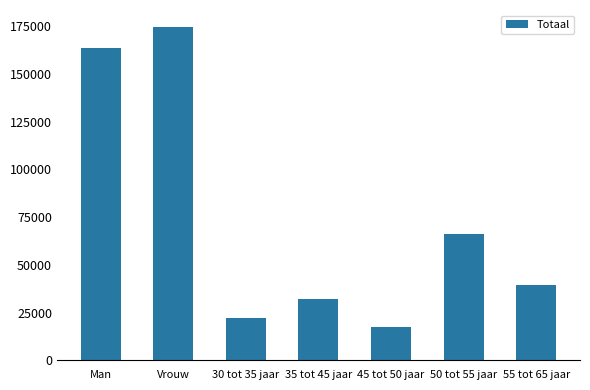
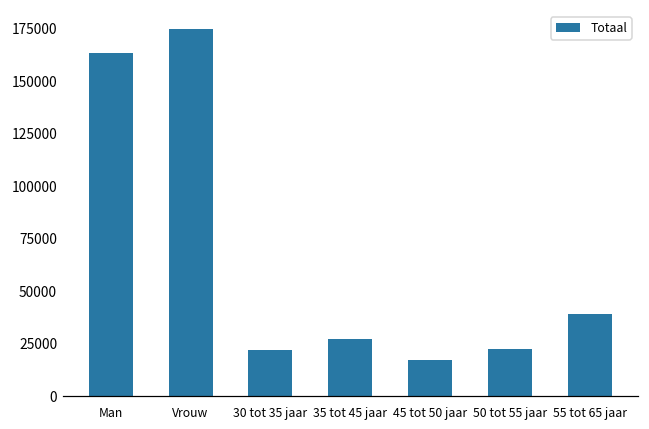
35 tot 45 jaar: 32000 -> 27000
50 tot 55 jaar: 66000 -> 23000
